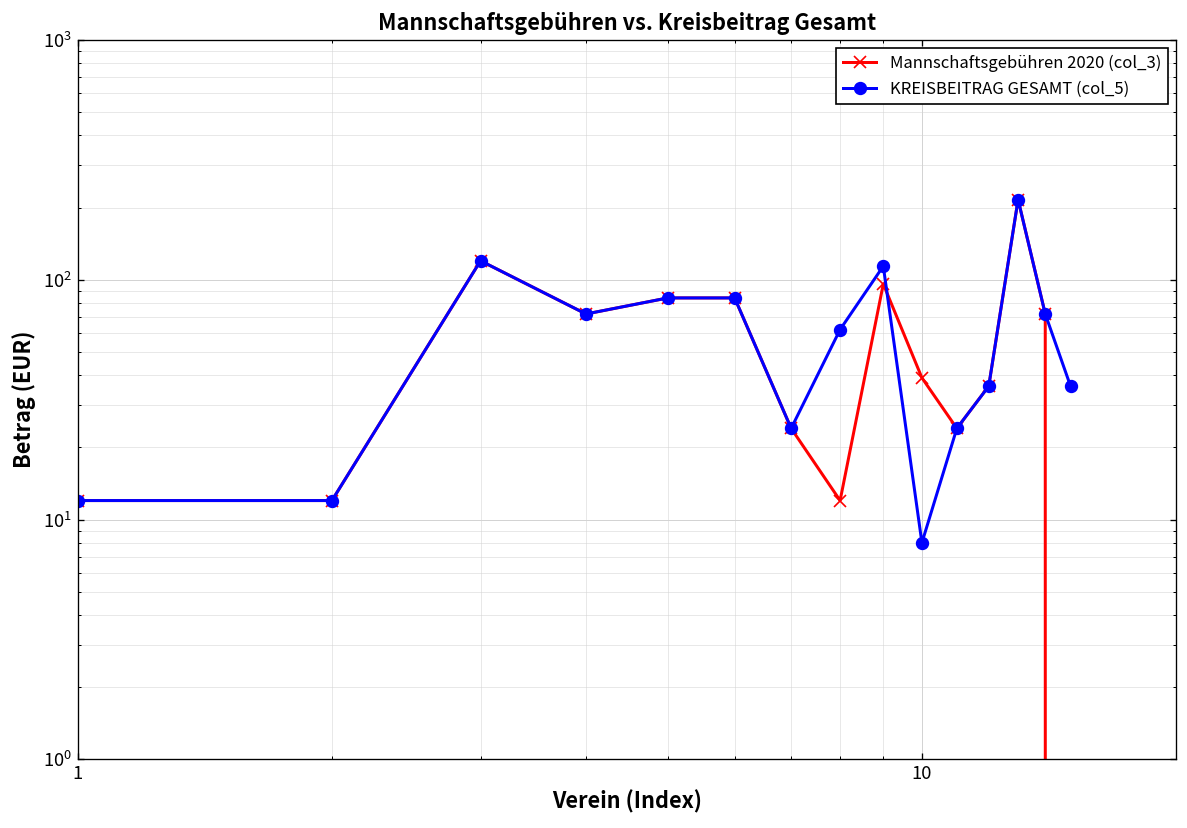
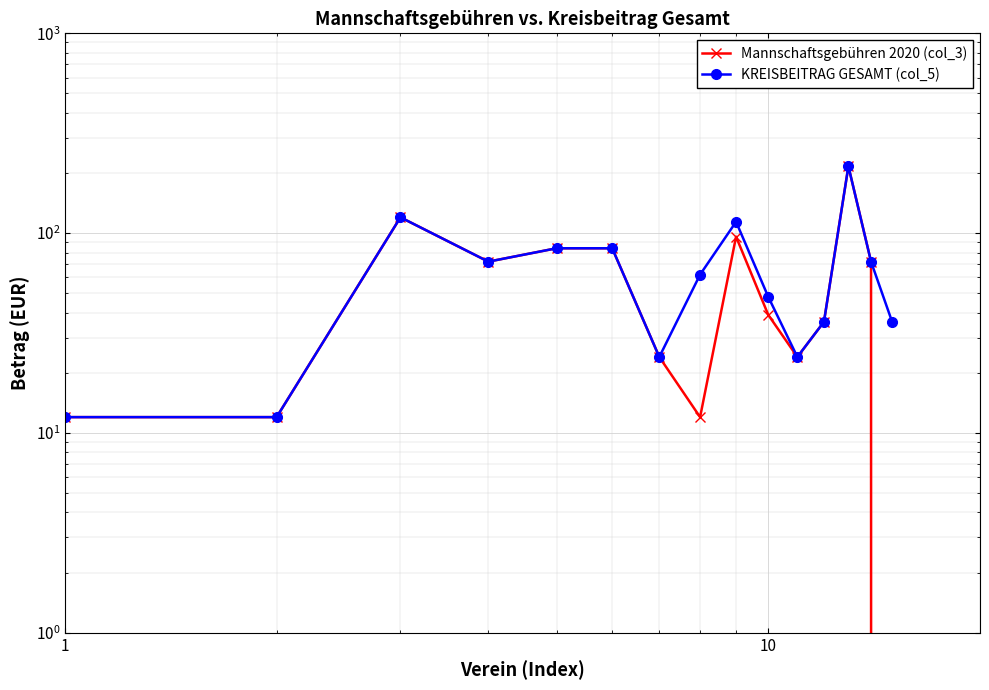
KREISBEITRAG GESAMT (col_5), 10: 8 -> 48
